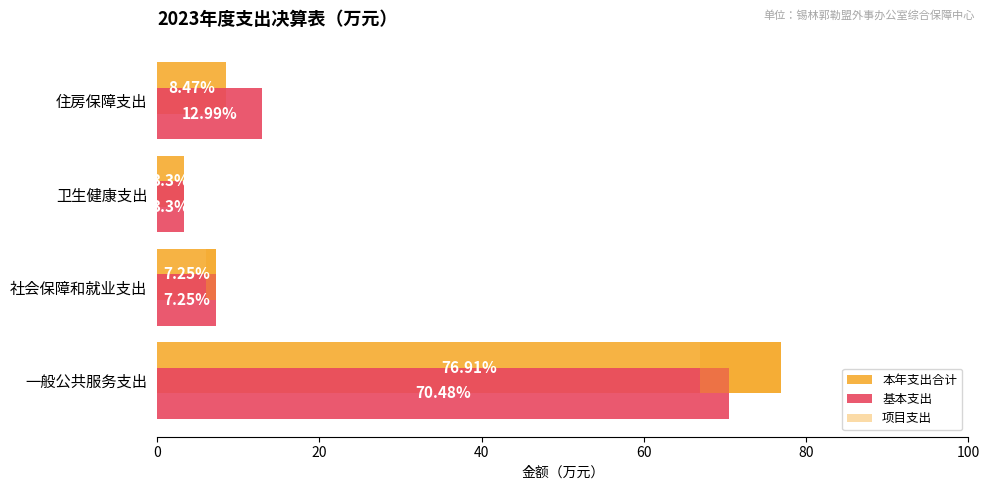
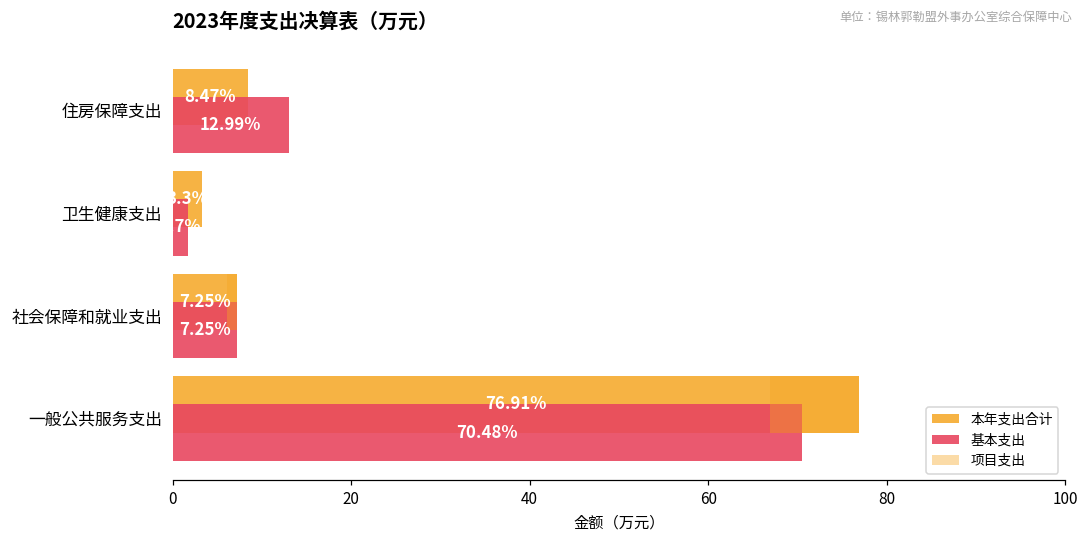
基本支出, 卫生健康支出: 3 -> 2
